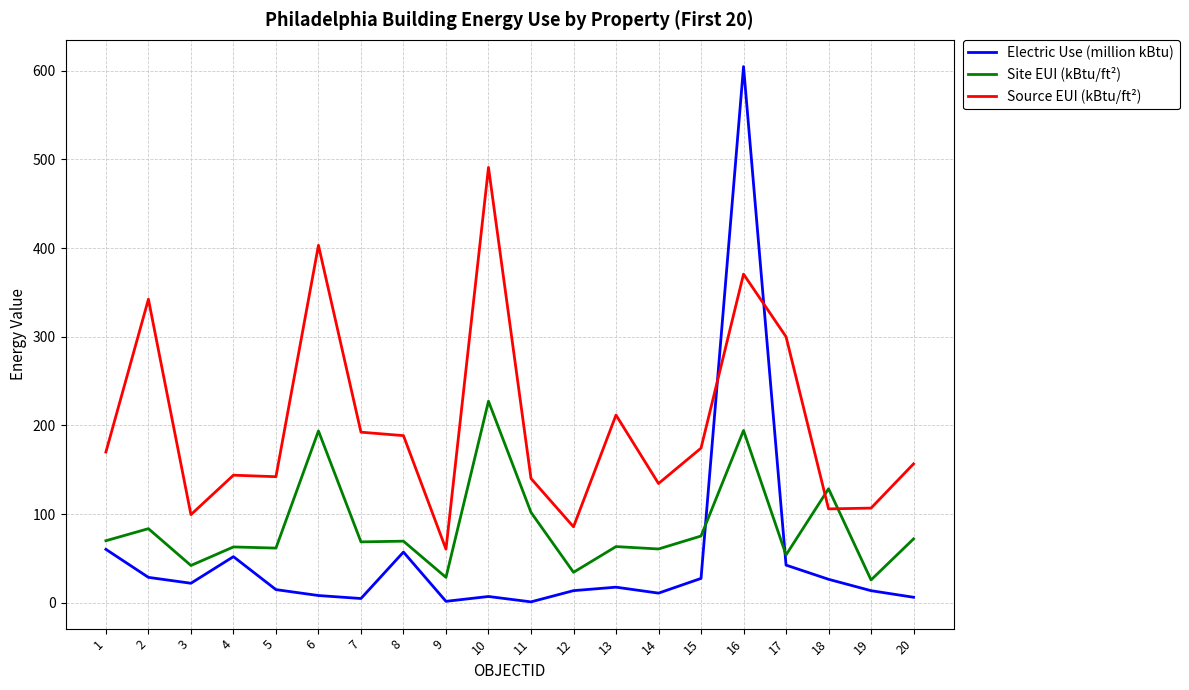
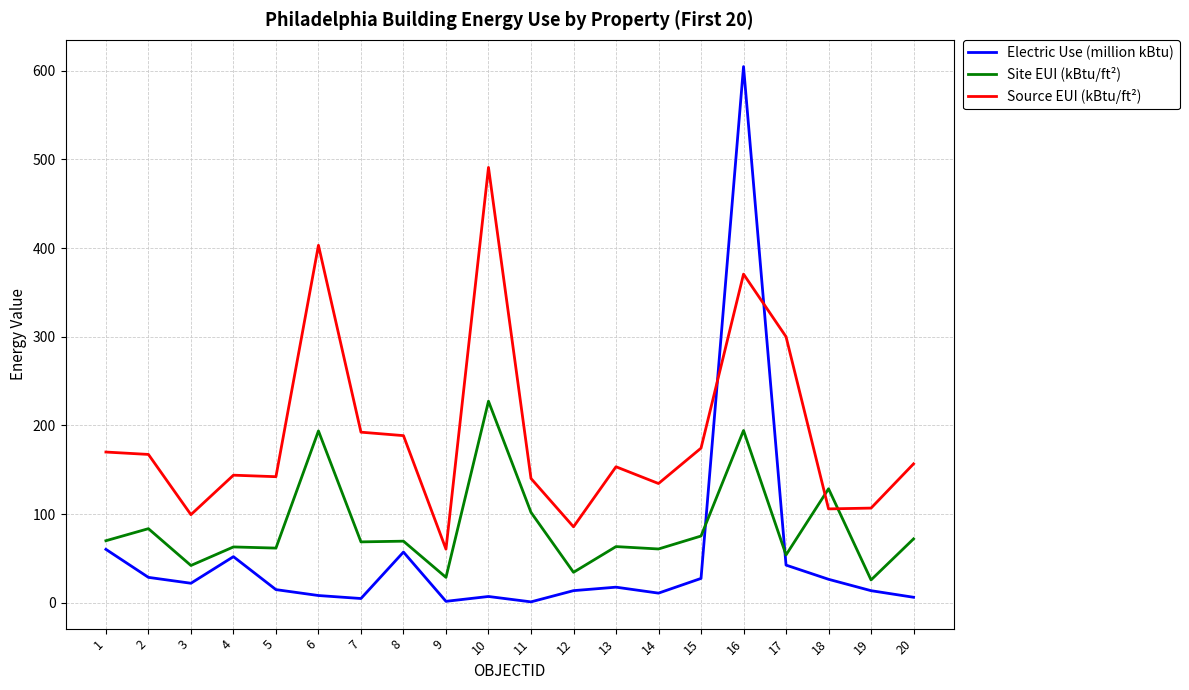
Source EUI (kBtu/ft²), 2: 340 -> 170
Source EUI (kBtu/ft²), 13: 210 -> 150
